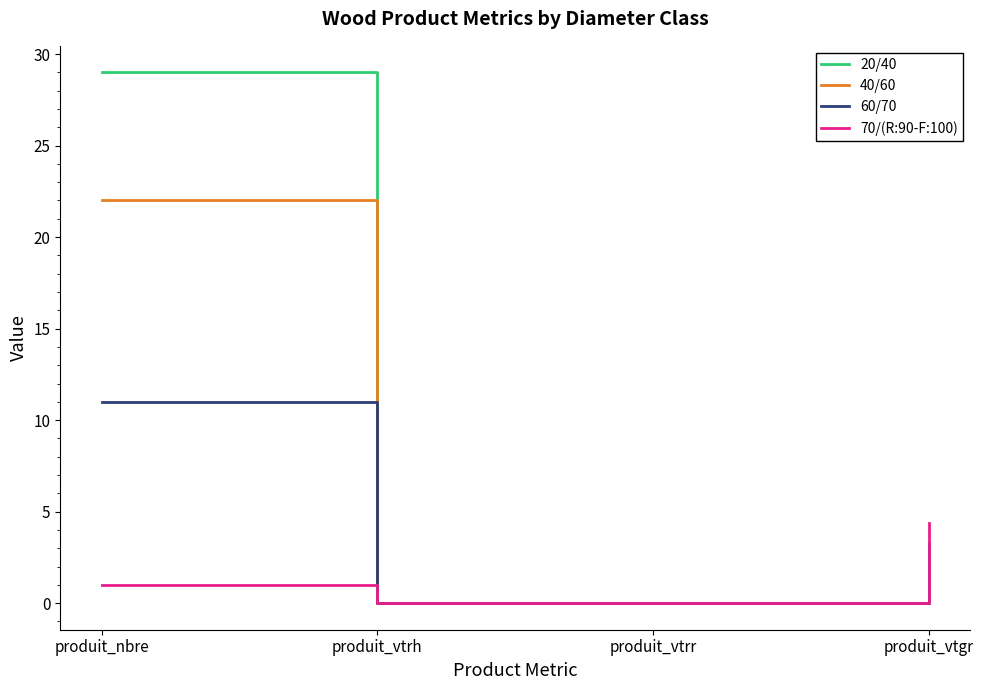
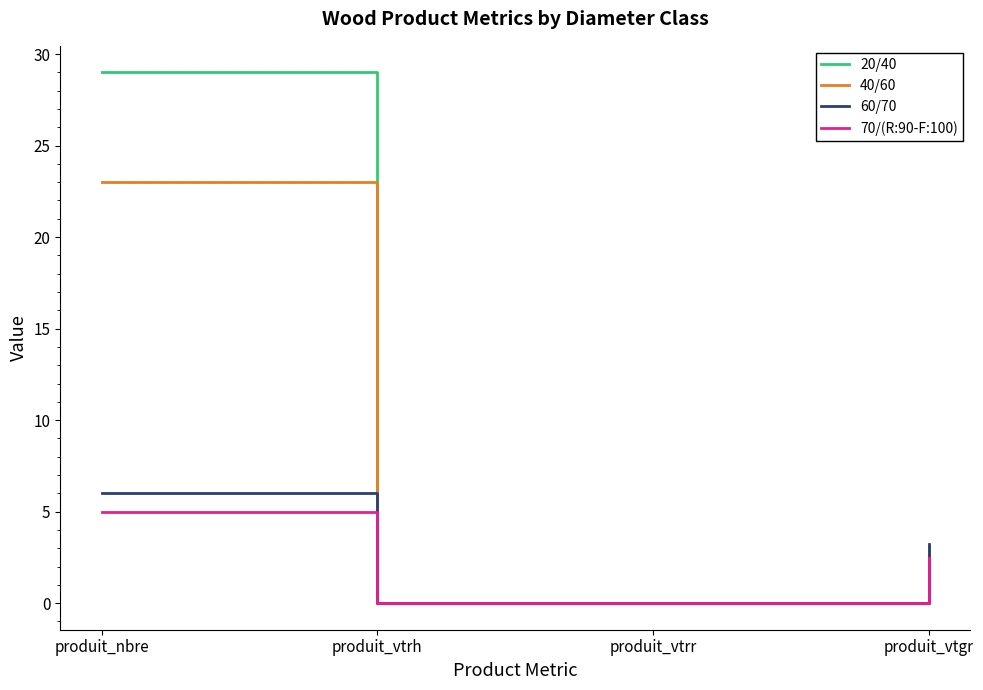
40/60, produit_nbre: 22 -> 23
60/70, produit_nbre: 11 -> 6
70/(R:90-F:100), produit_nbre: 1 -> 5
70/(R:90-F:100), produit_vtgr: 4.4 -> 2.5
